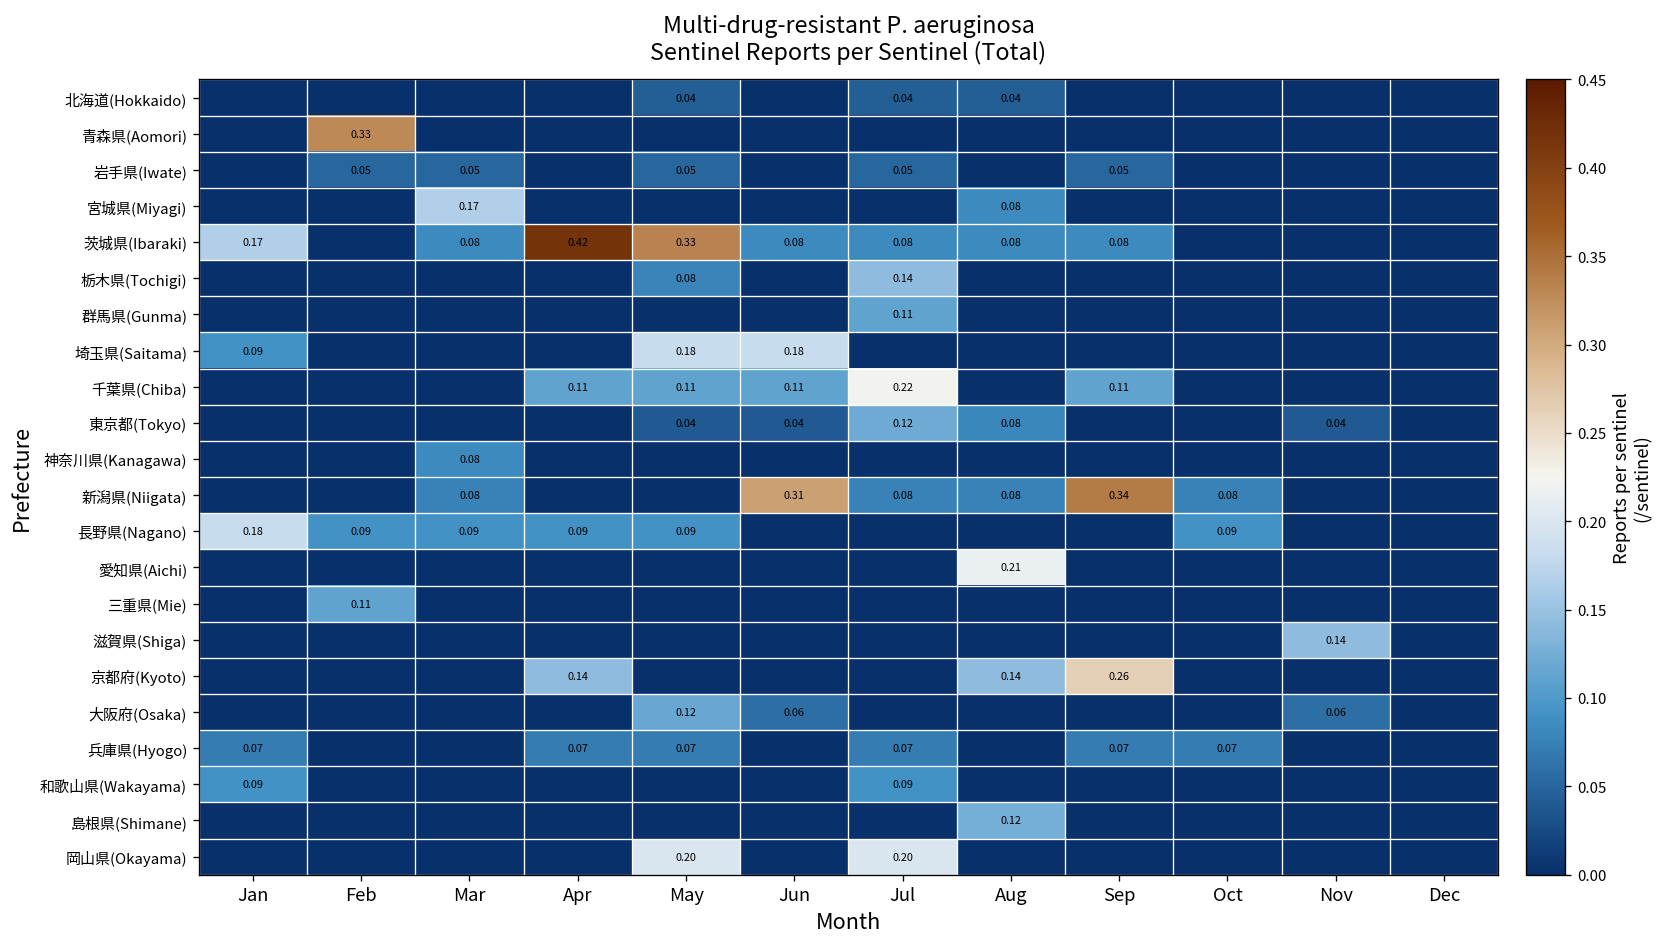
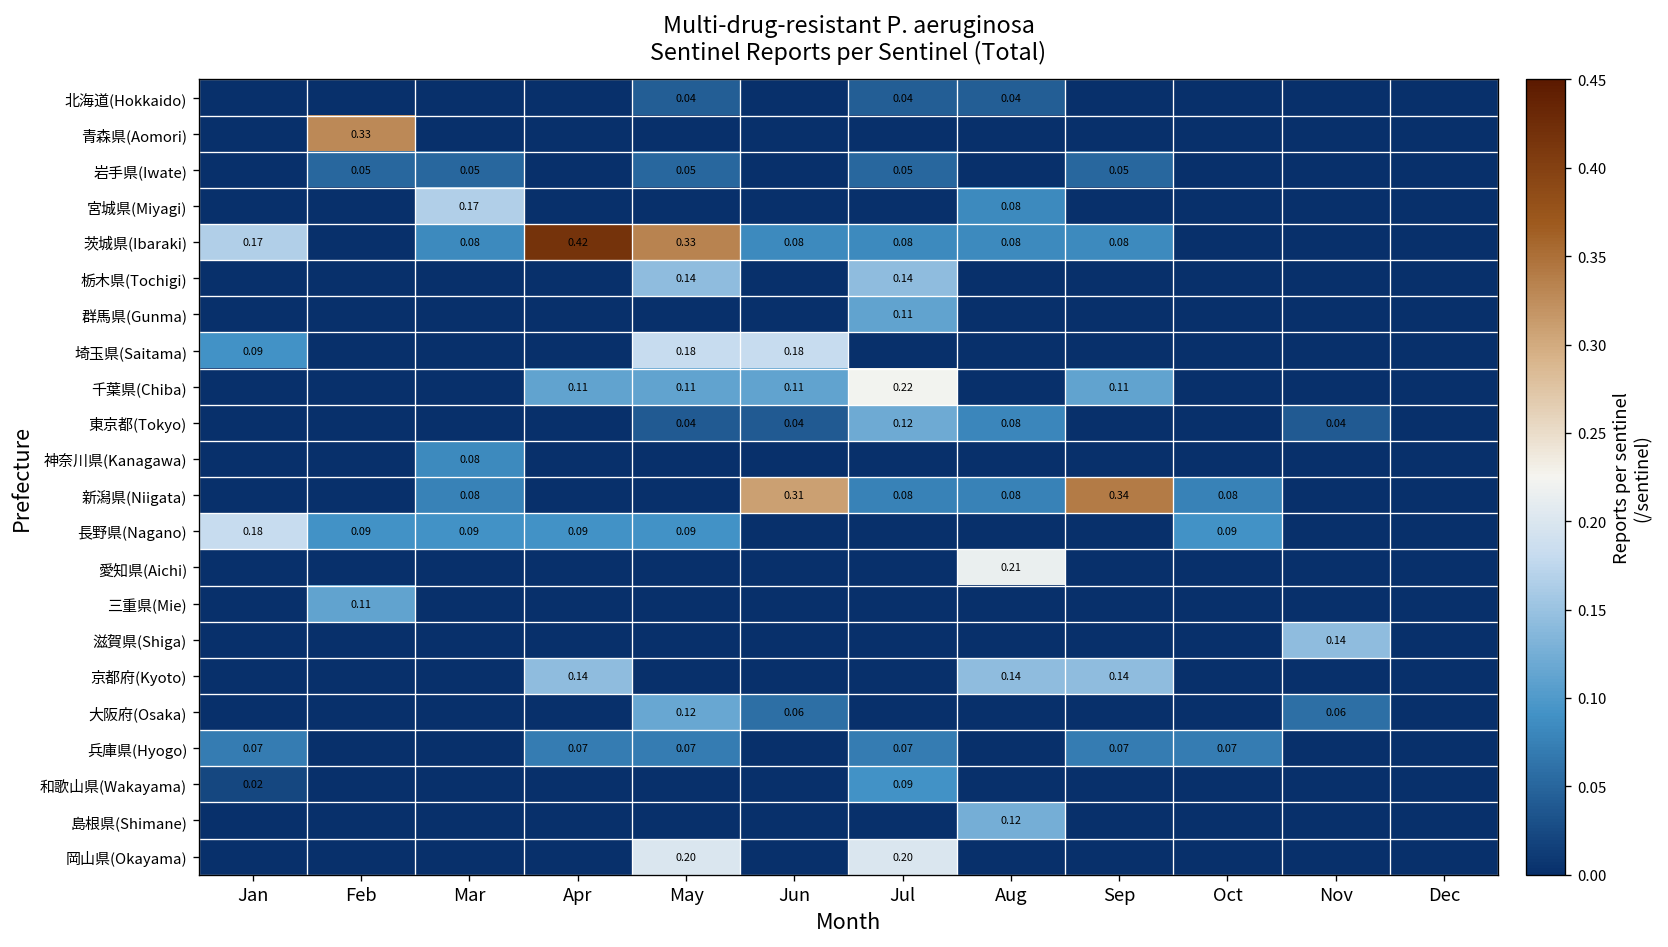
栃木県(Tochigi), May: 0.08 -> 0.14
京都府(Kyoto), Sep: 0.26 -> 0.14
和歌山県(Wakayama), Jan: 0.09 -> 0.02
